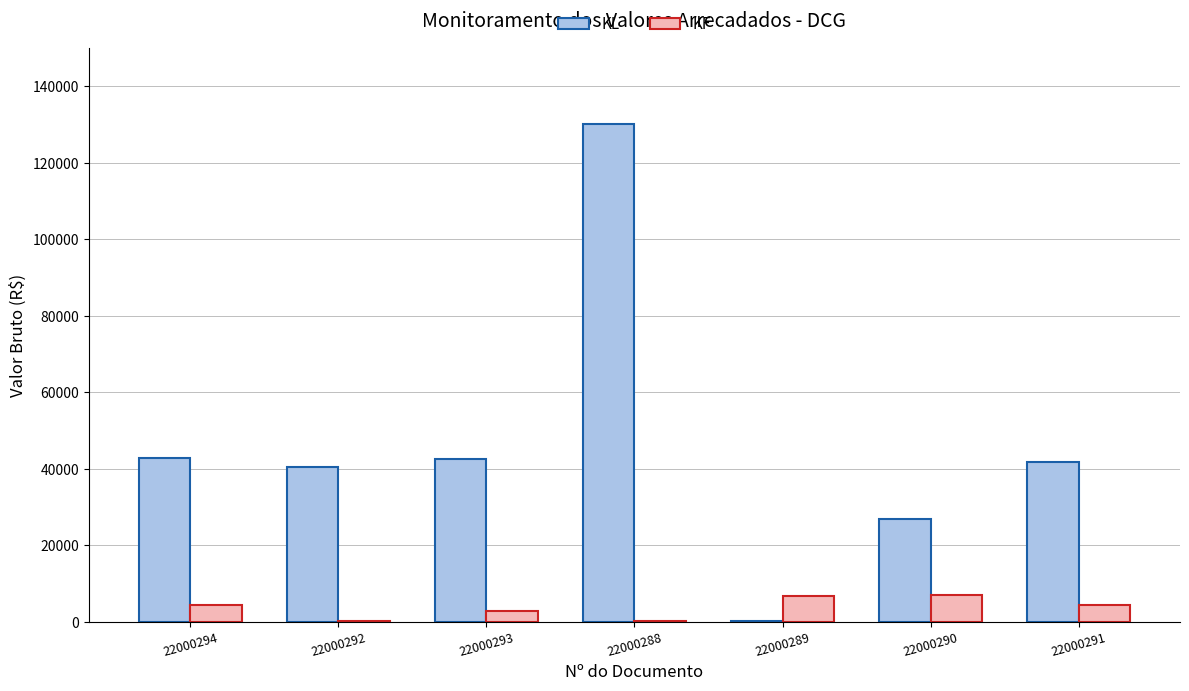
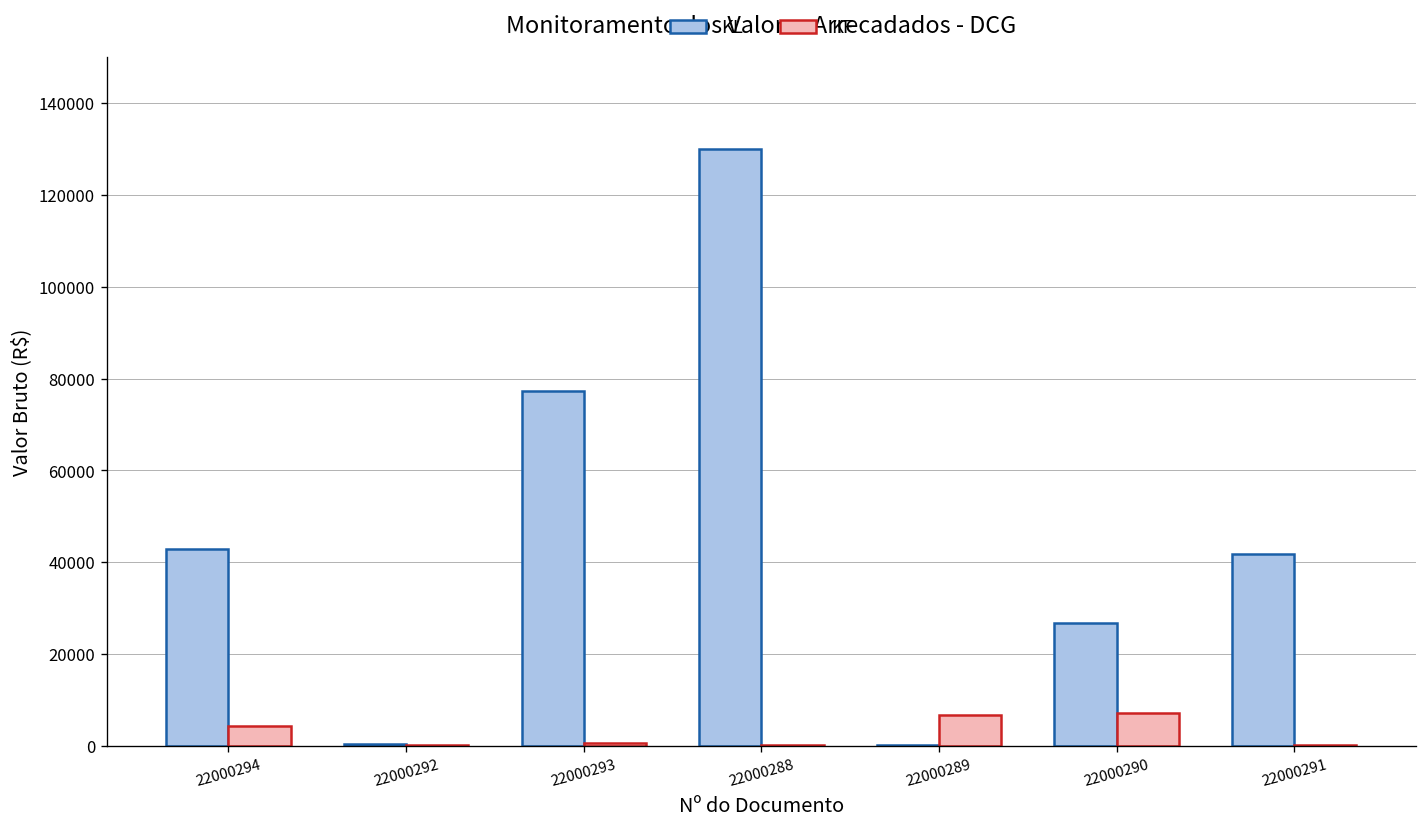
KL, 22000292: 41000 -> 0
KL, 22000293: 43000 -> 77000
KF, 22000293: 3000 -> 1000
KF, 22000291: 4000 -> 0
